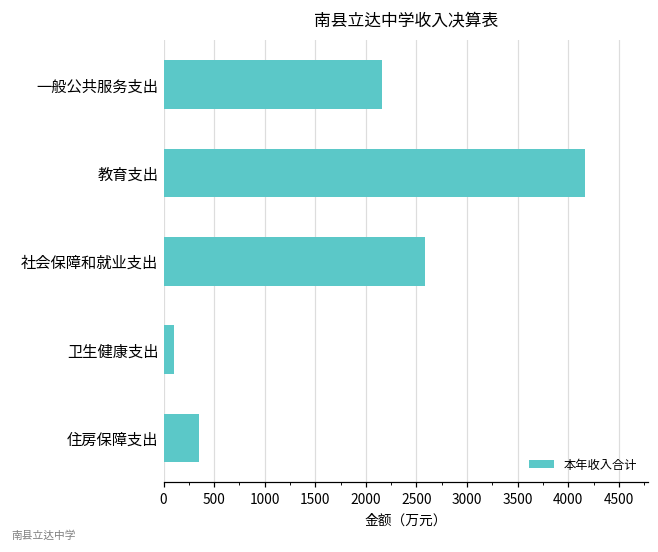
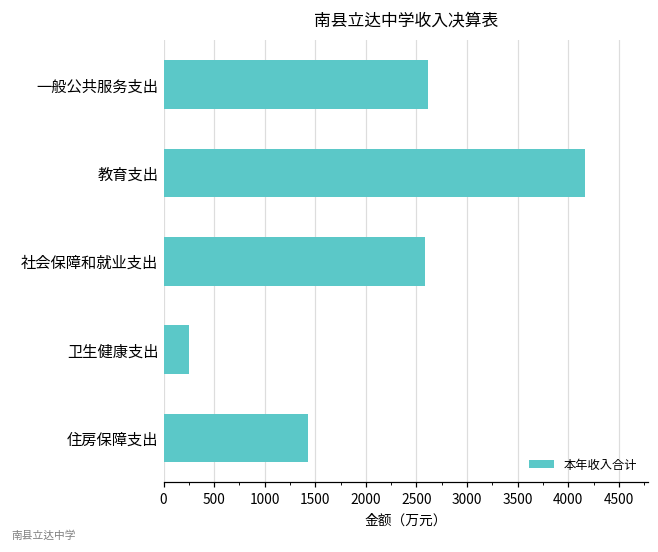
一般公共服务支出: 2200 -> 2600
卫生健康支出: 100 -> 300
住房保障支出: 300 -> 1400
